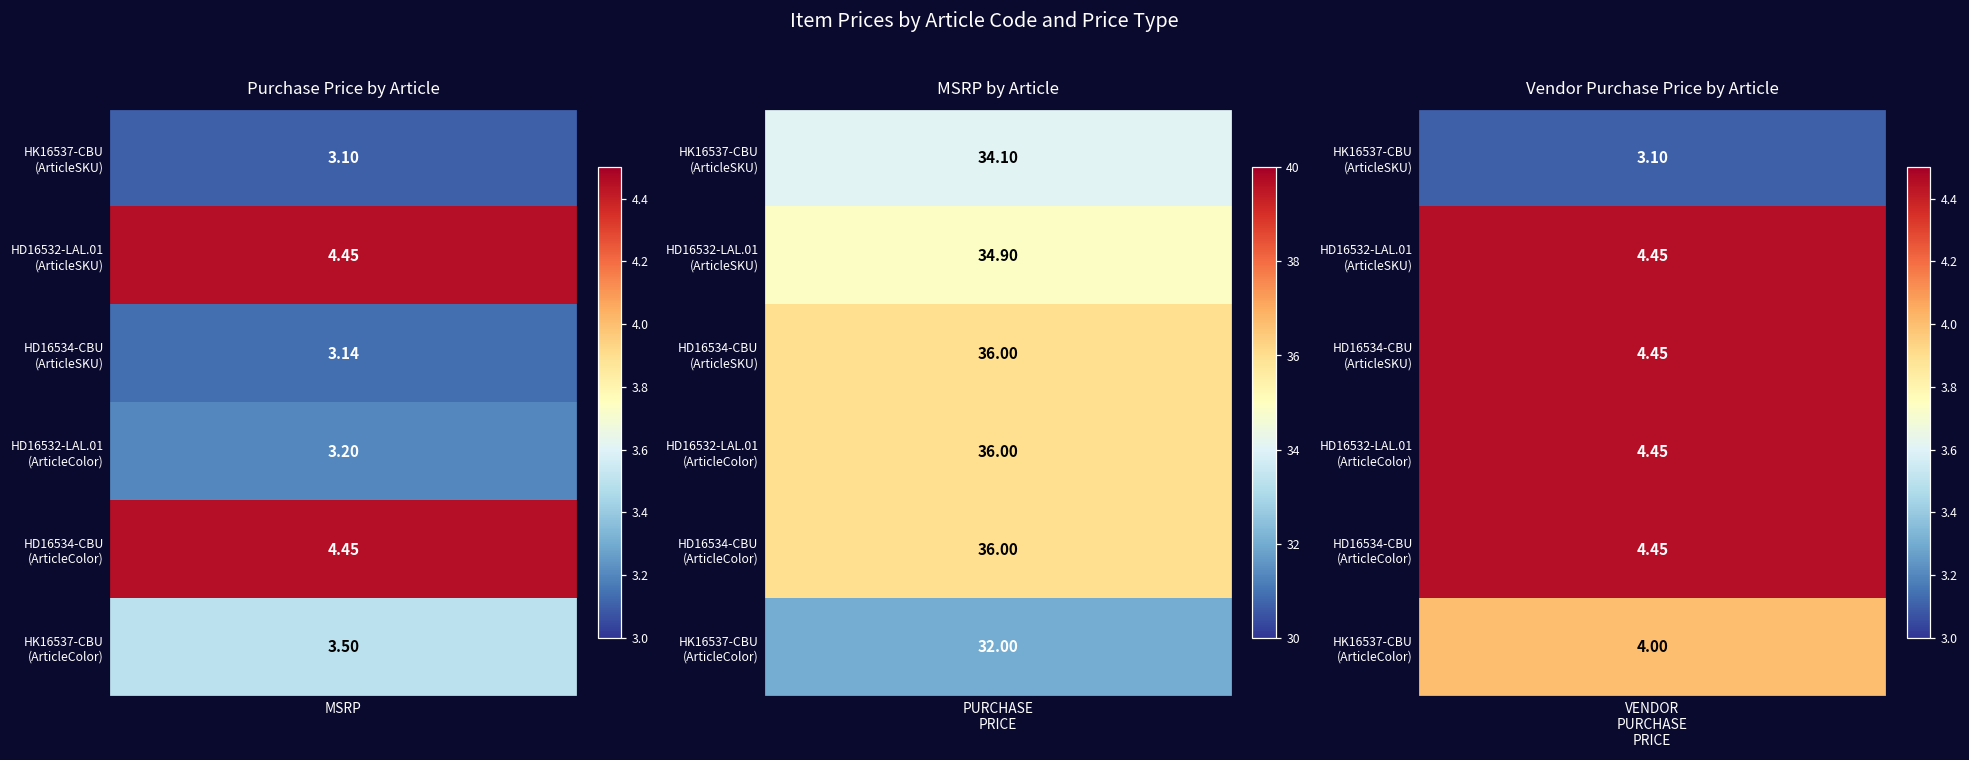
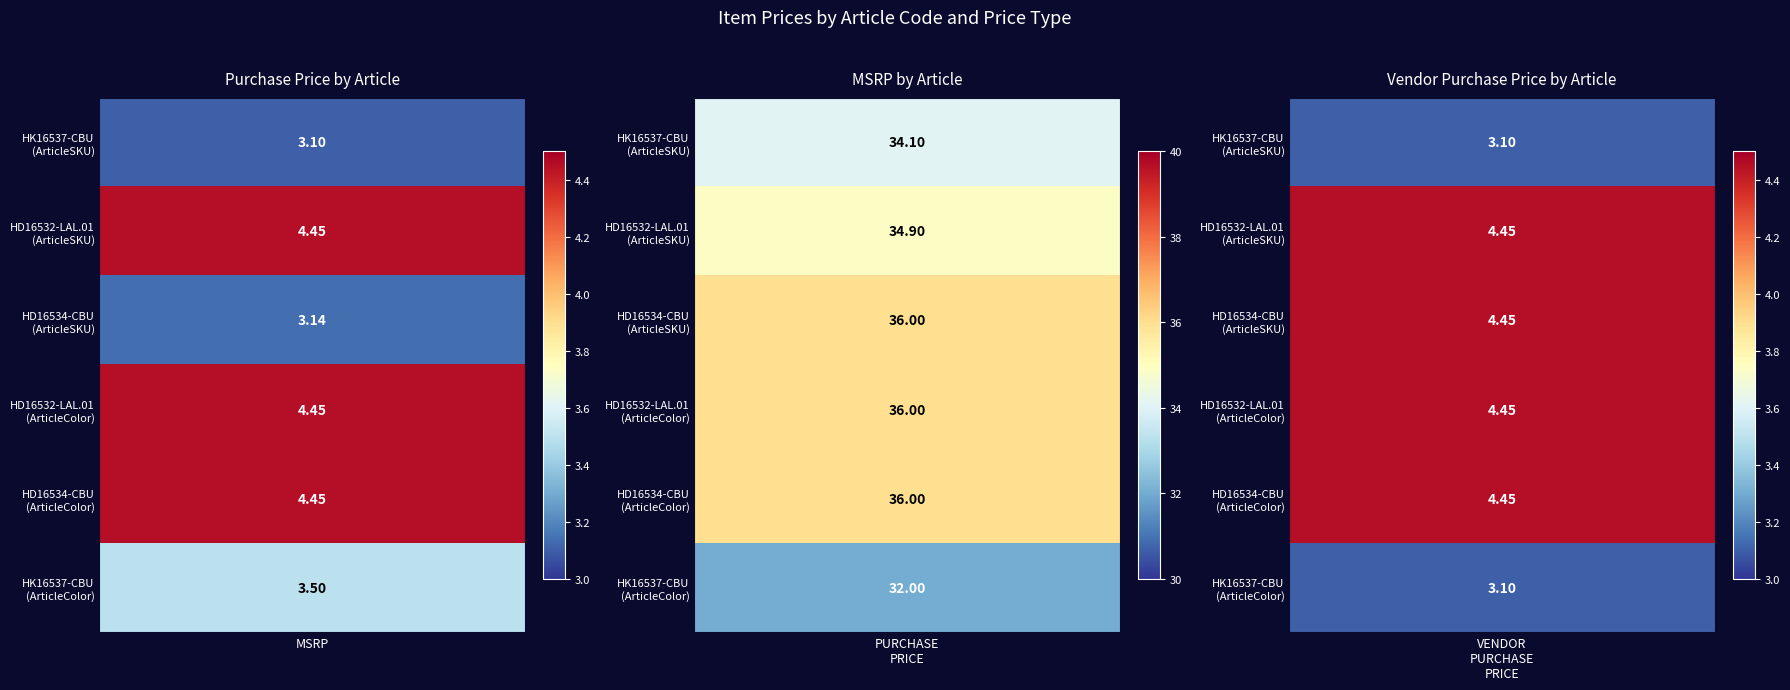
Purchase Price by Article, HD16532-LAL.01 (ArticleColor), MSRP: 3.20 -> 4.45
Vendor Purchase Price by Article, HK16537-CBU (ArticleColor), VENDOR PURCHASE PRICE: 4.00 -> 3.10
